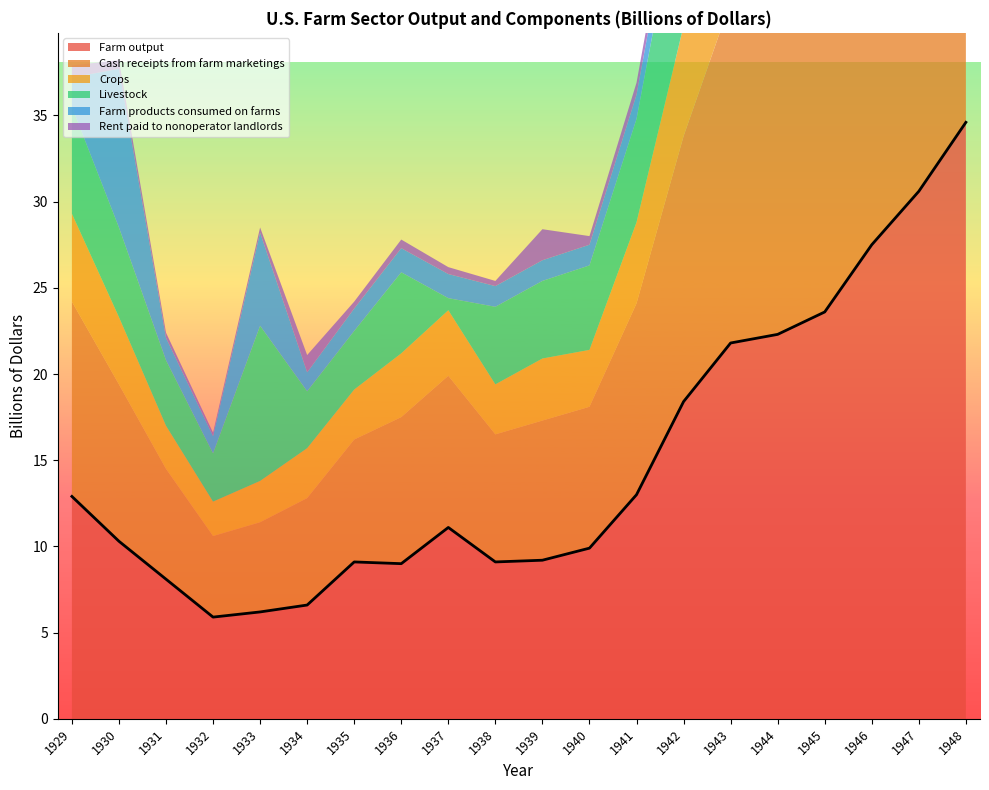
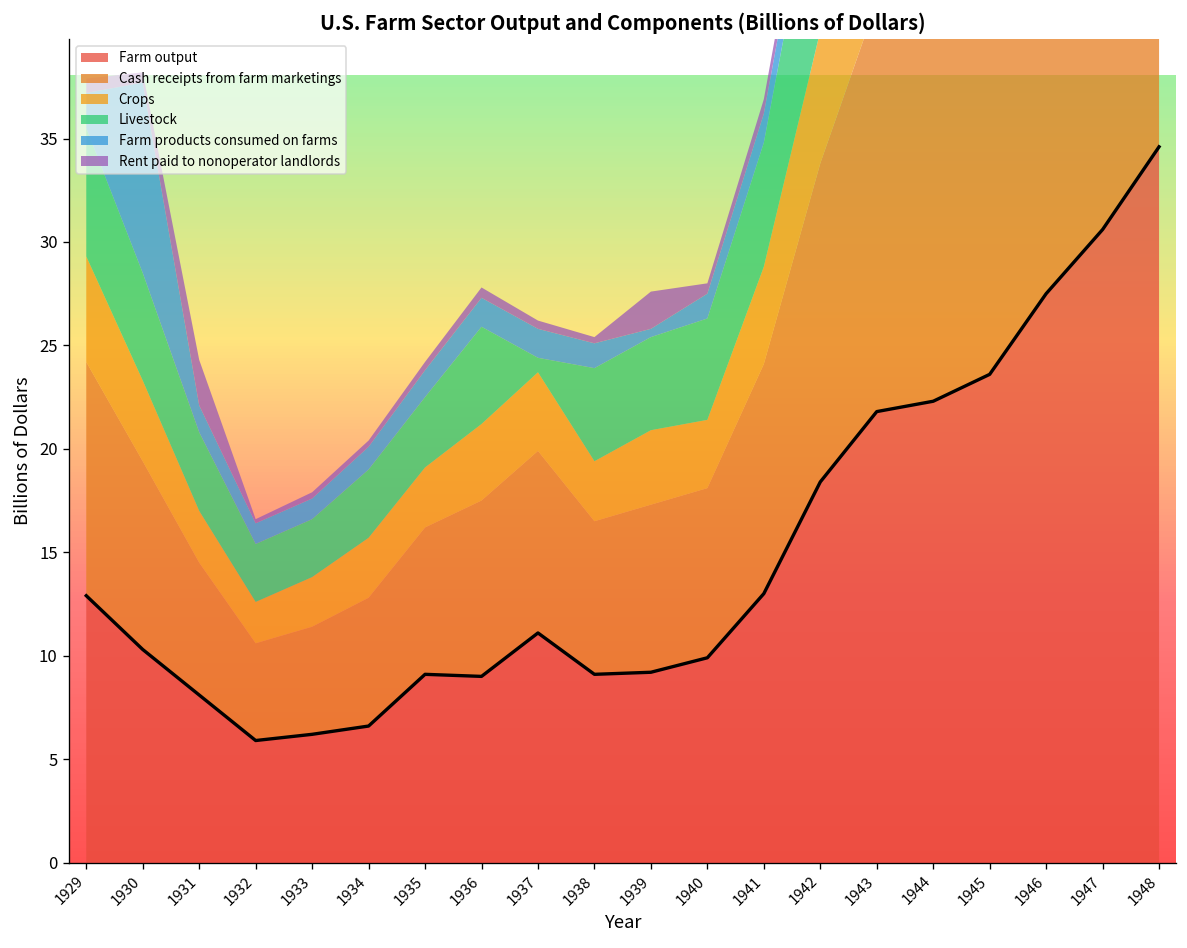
Rent paid to nonoperator landlords, 1931: 0.3 -> 2.2
Livestock, 1933: 9.0 -> 2.8
Farm products consumed on farms, 1933: 5.4 -> 1.0
Rent paid to nonoperator landlords, 1934: 1.0 -> 0.3
Farm products consumed on farms, 1939: 1.2 -> 0.4
